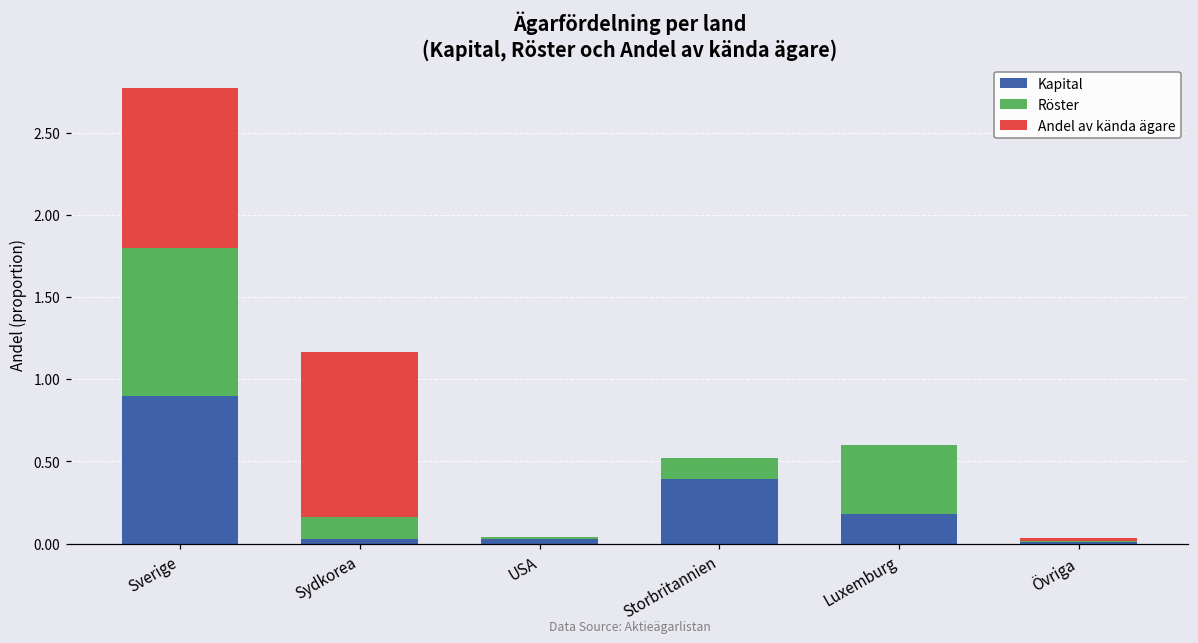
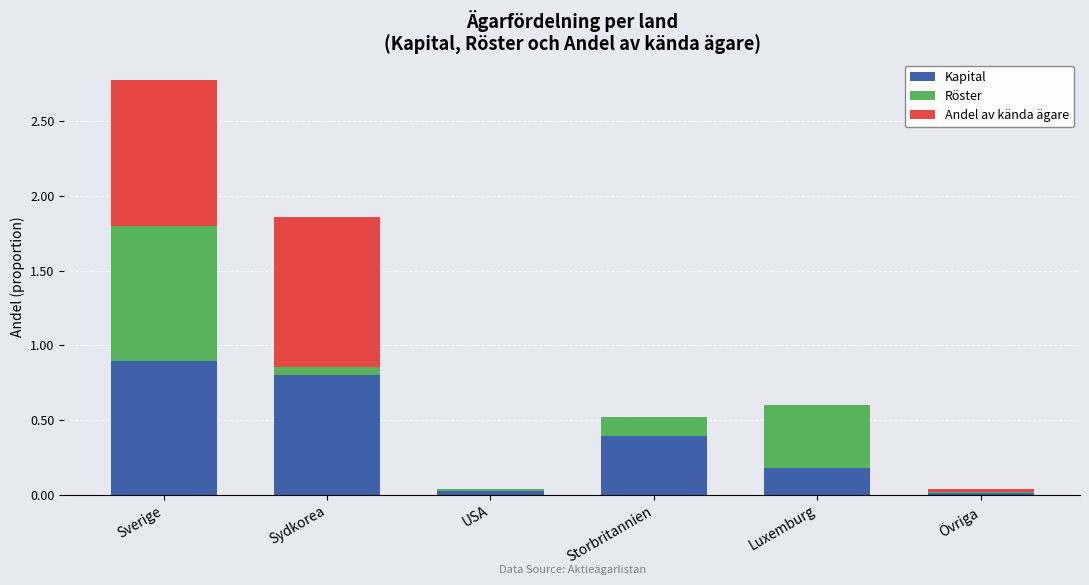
Kapital, Sydkorea: 0.03 -> 0.80
Röster, Sydkorea: 0.13 -> 0.05
